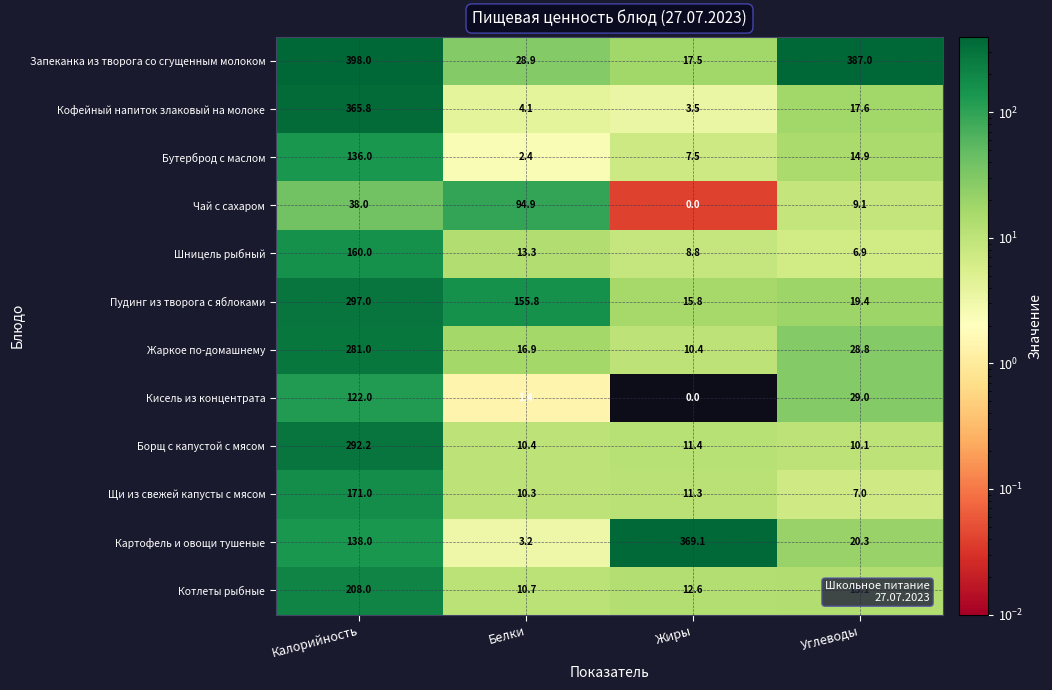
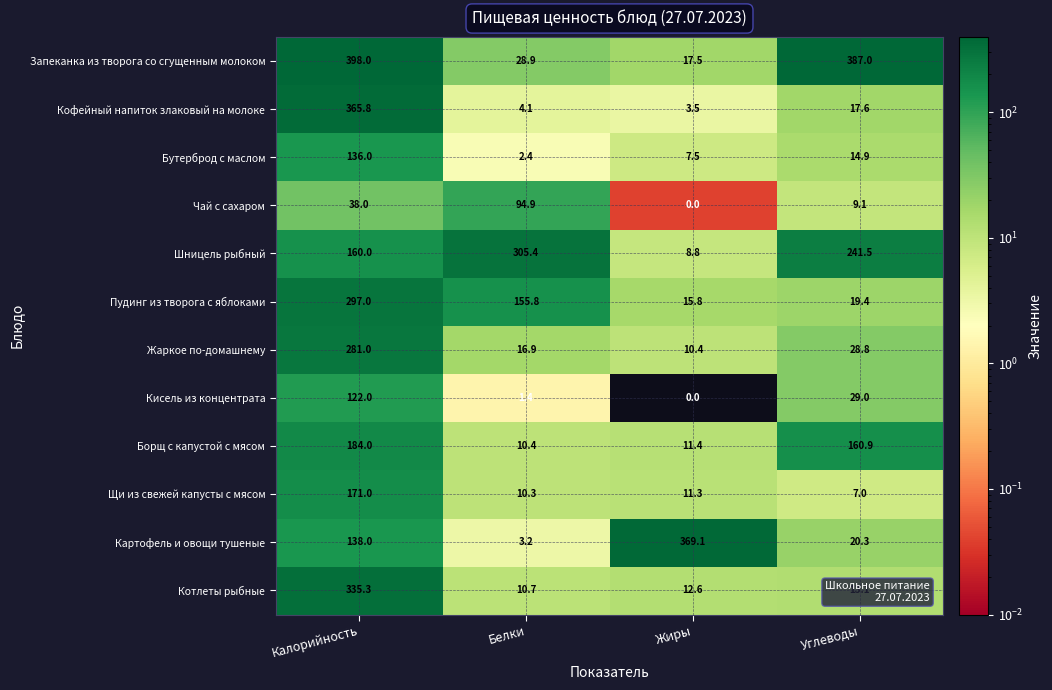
Шницель рыбный, Белки: 13.3 -> 305.4
Шницель рыбный, Углеводы: 6.9 -> 241.5
Борщ с капустой с мясом, Калорийность: 292.2 -> 184.0
Борщ с капустой с мясом, Углеводы: 10.1 -> 160.9
Котлеты рыбные, Калорийность: 208.0 -> 335.3
